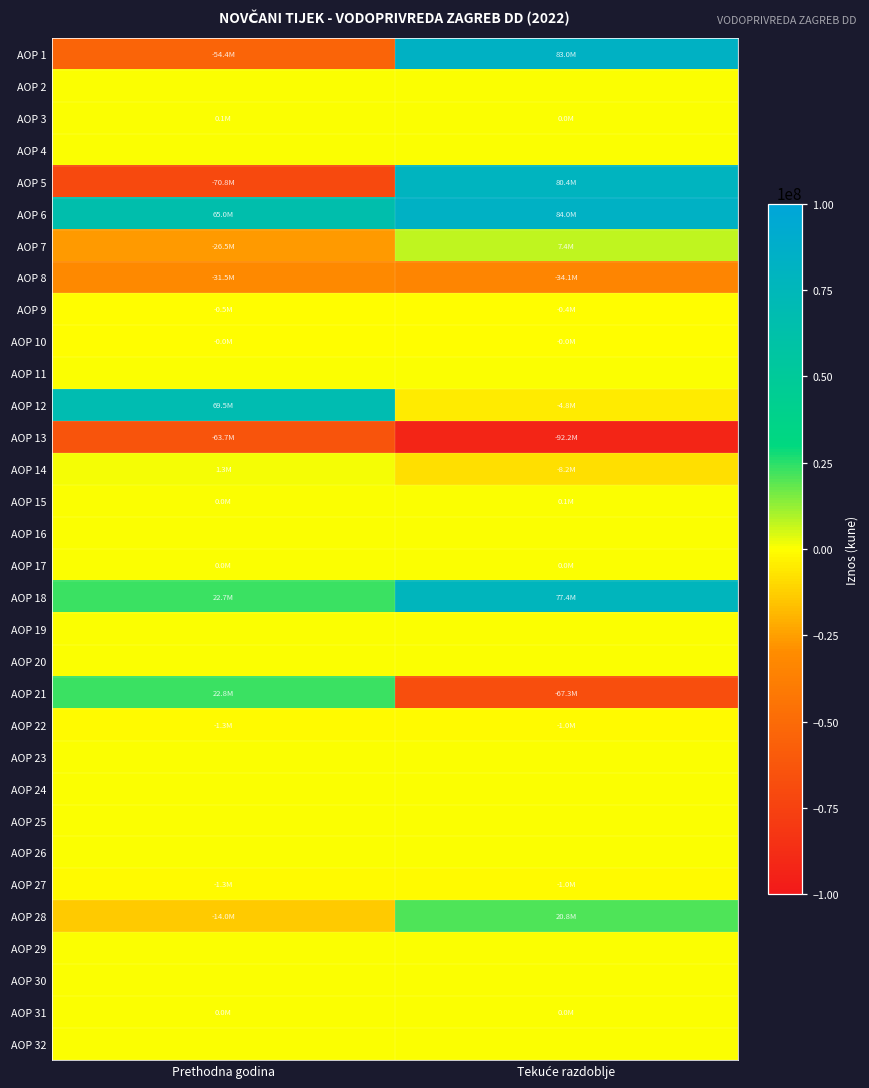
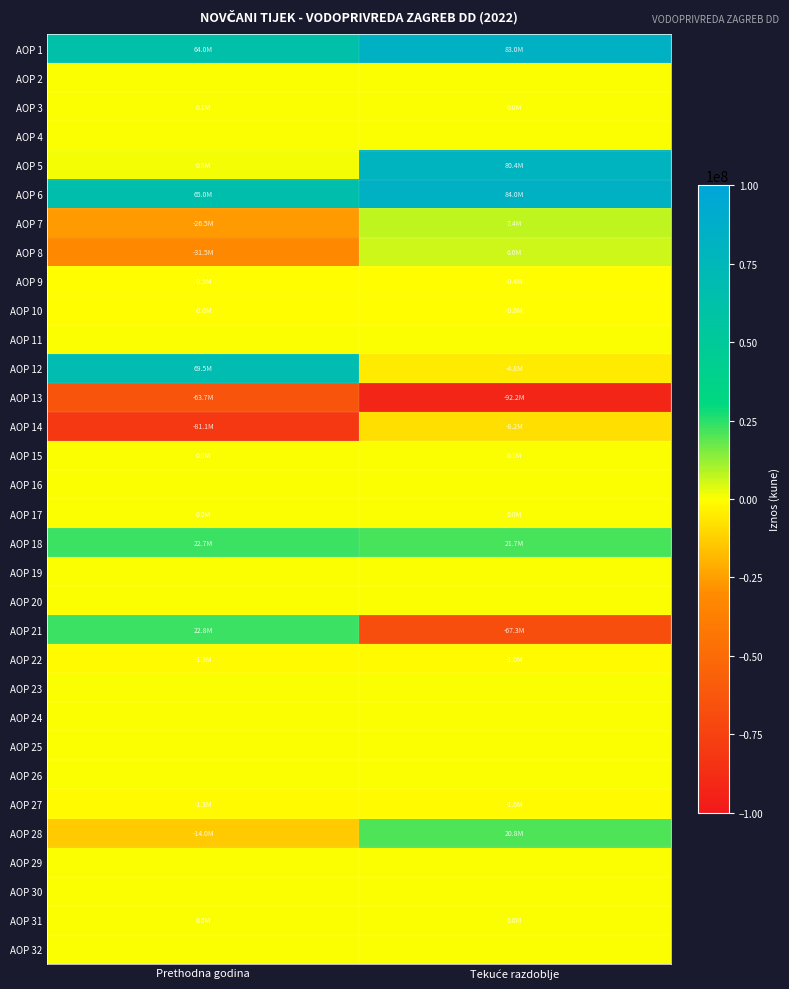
AOP 1, Prethodna godina: -54.4M -> 64.0M
AOP 5, Prethodna godina: -70.8M -> 0.8M
AOP 8, Tekuće razdoblje: -34.1M -> 6.0M
AOP 14, Prethodna godina: 1.3M -> -81.1M
AOP 18, Tekuće razdoblje: 77.4M -> 21.7M
